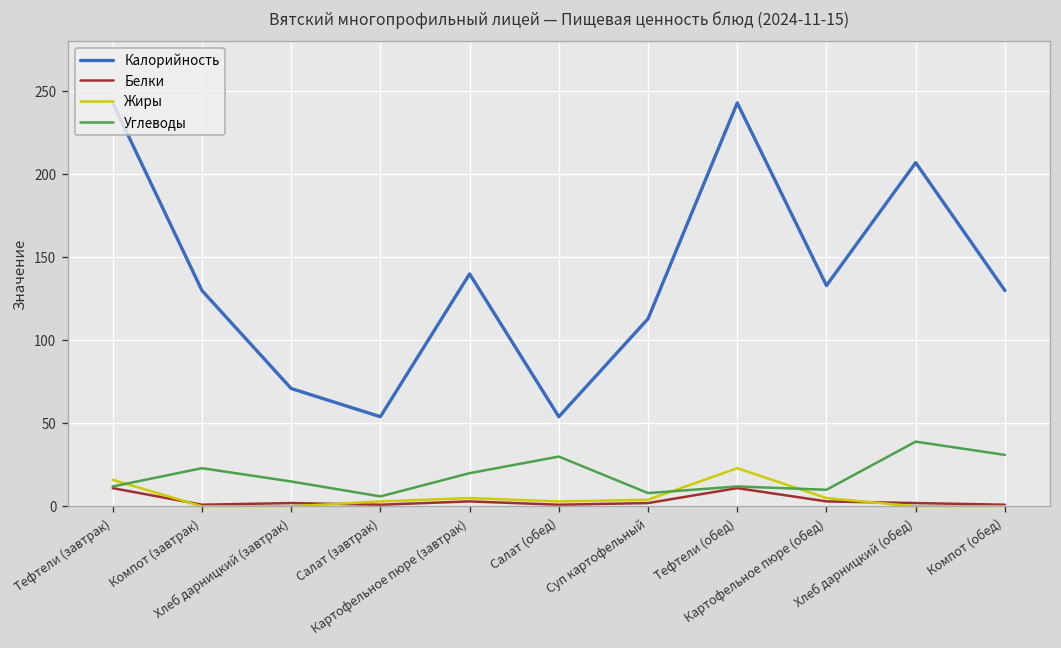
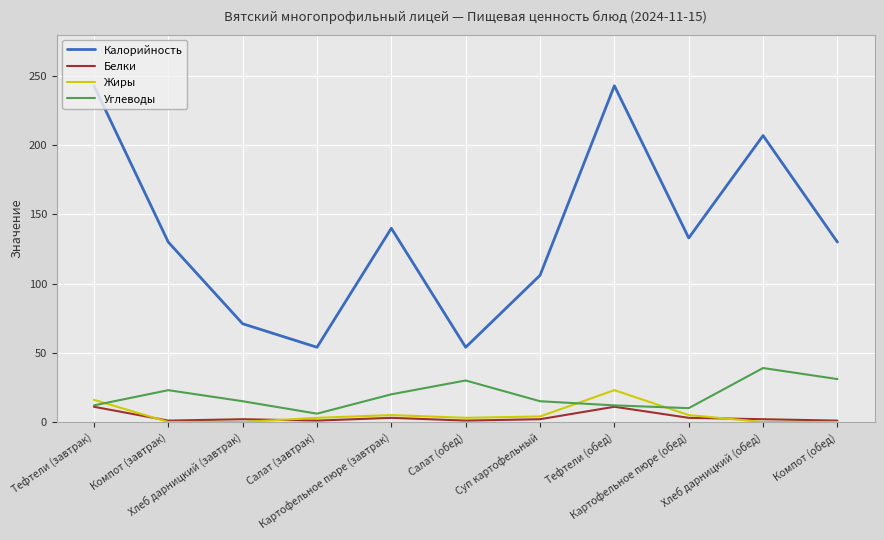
Калорийность, Суп картофельный: 113 -> 106
Углеводы, Суп картофельный: 8 -> 15
